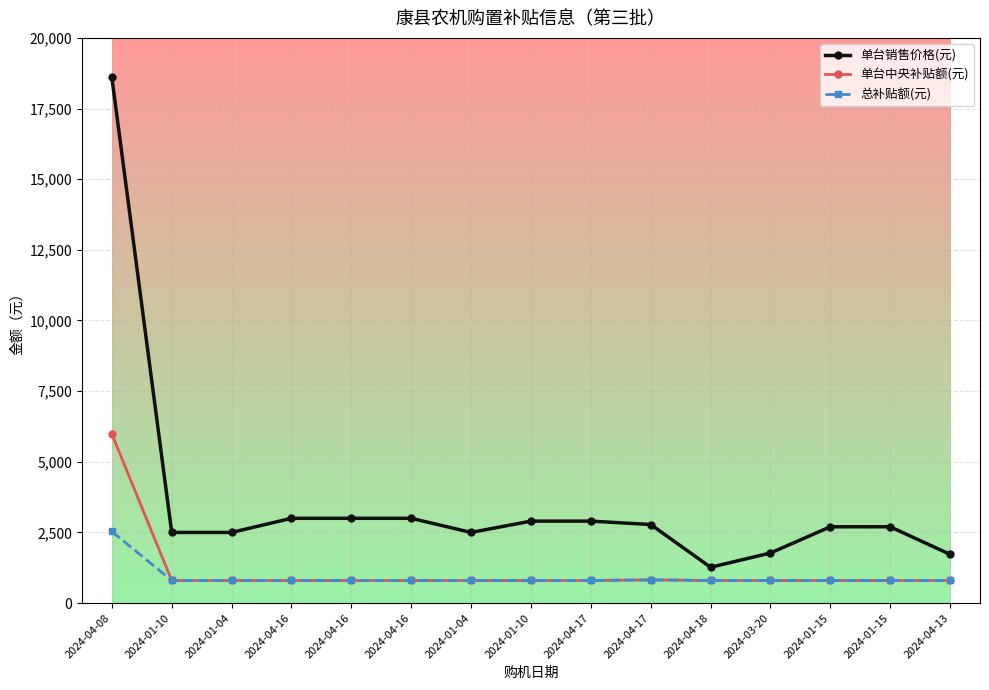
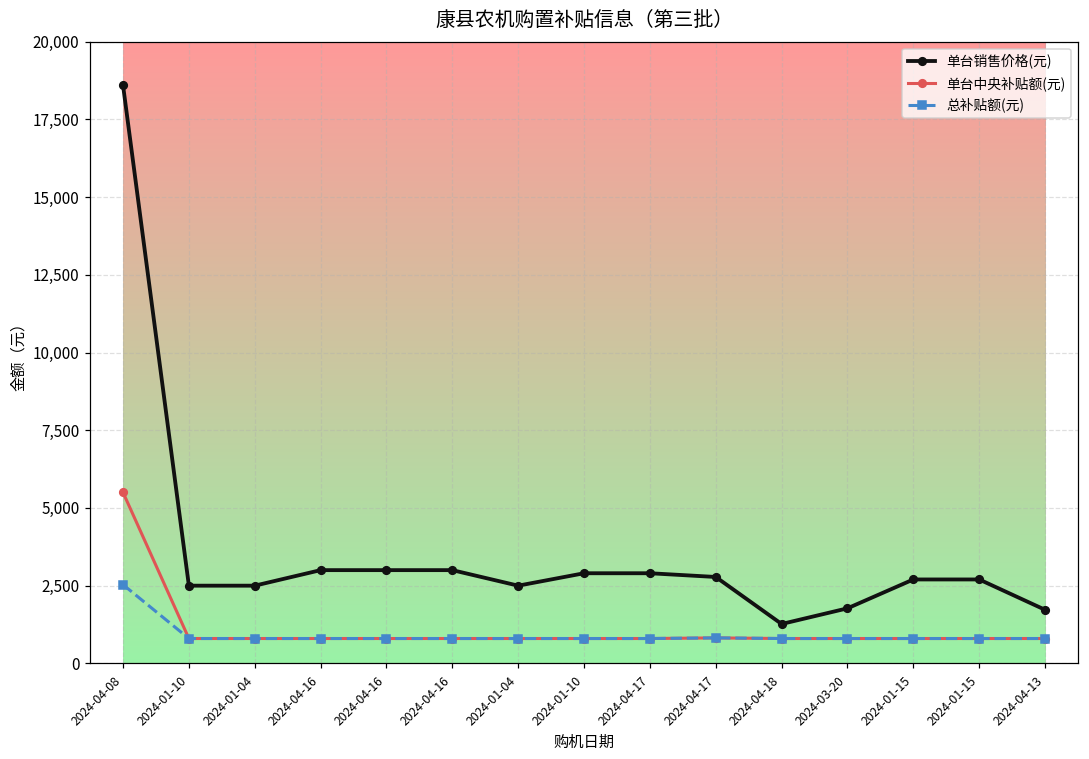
单台中央补贴额(元), 2024-04-08: 6,000 -> 5,500
